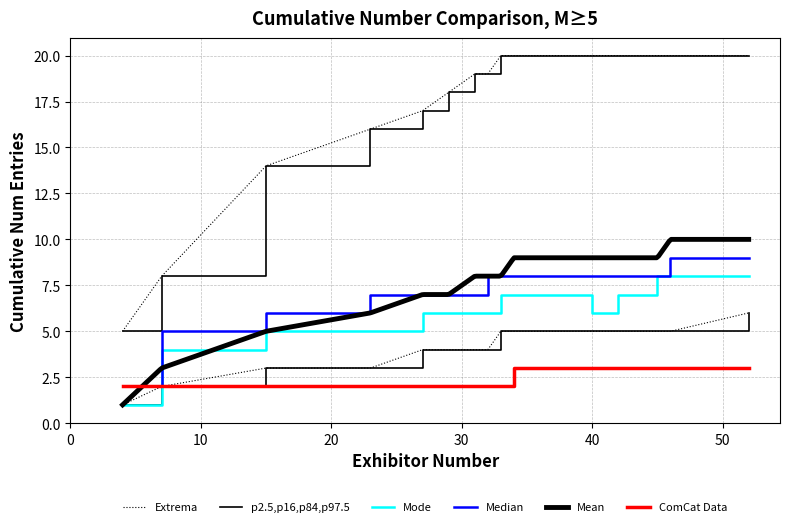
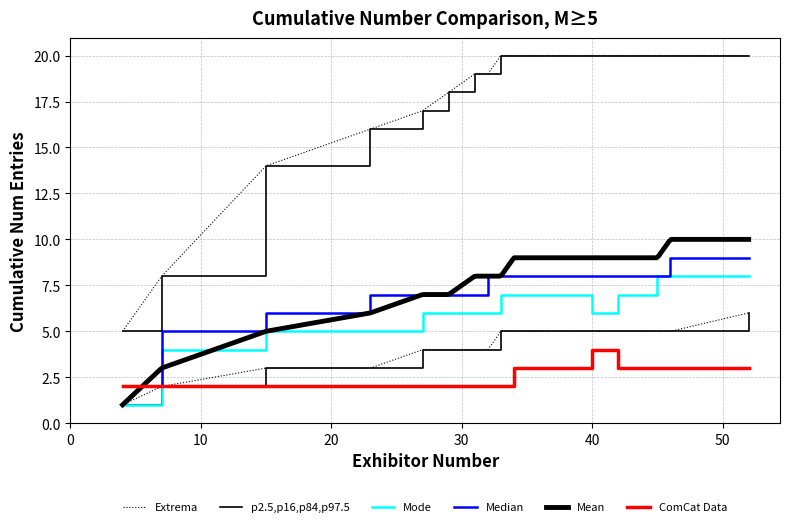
ComCat Data, 40: 3 -> 4
